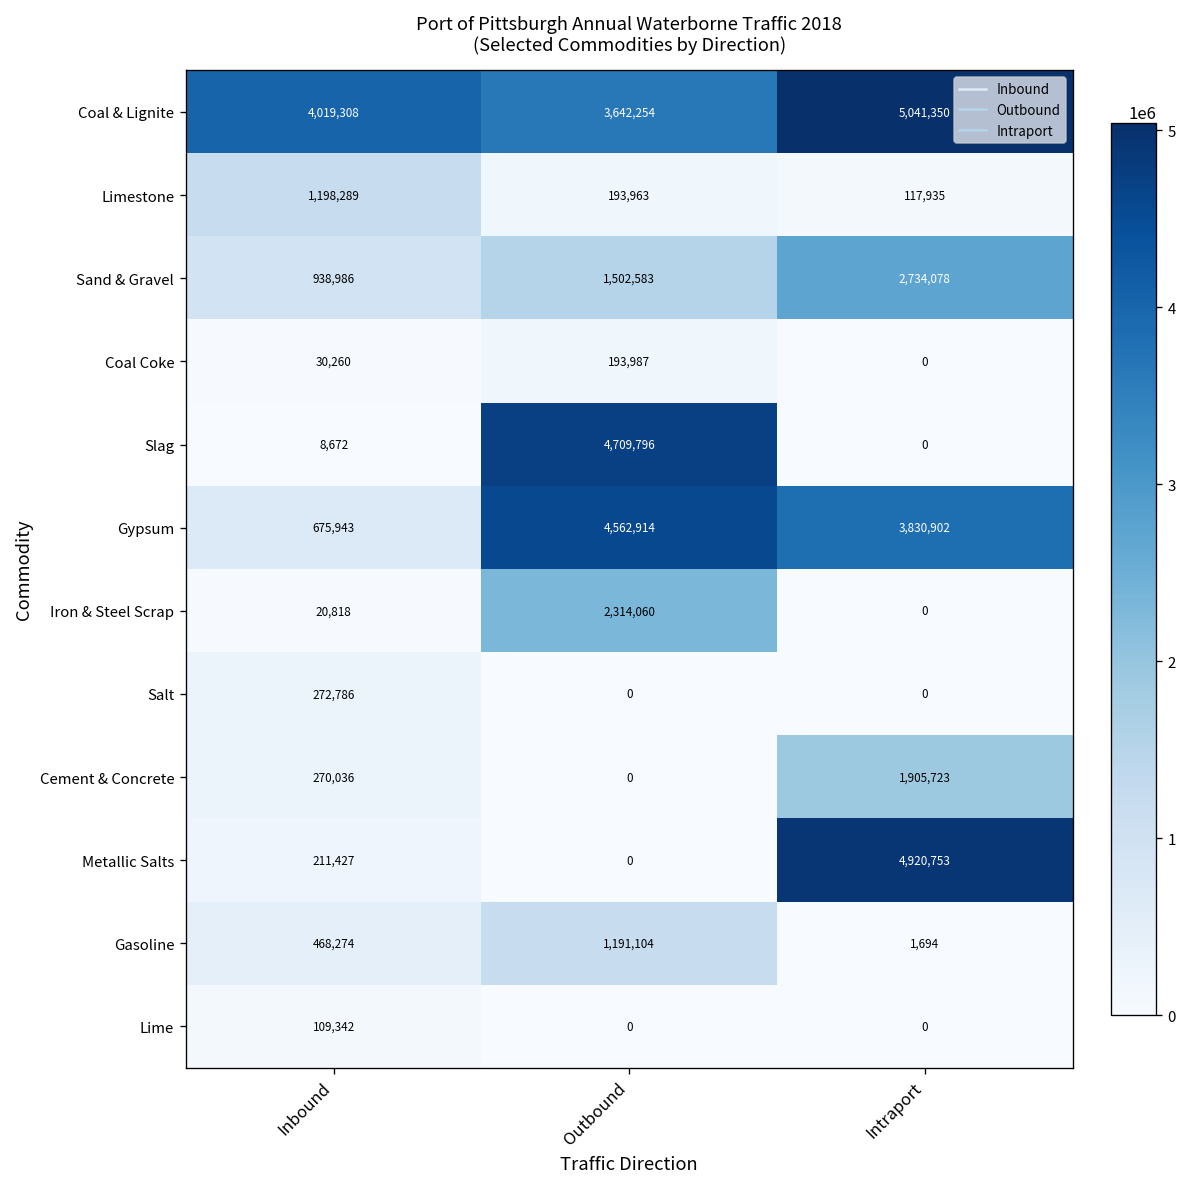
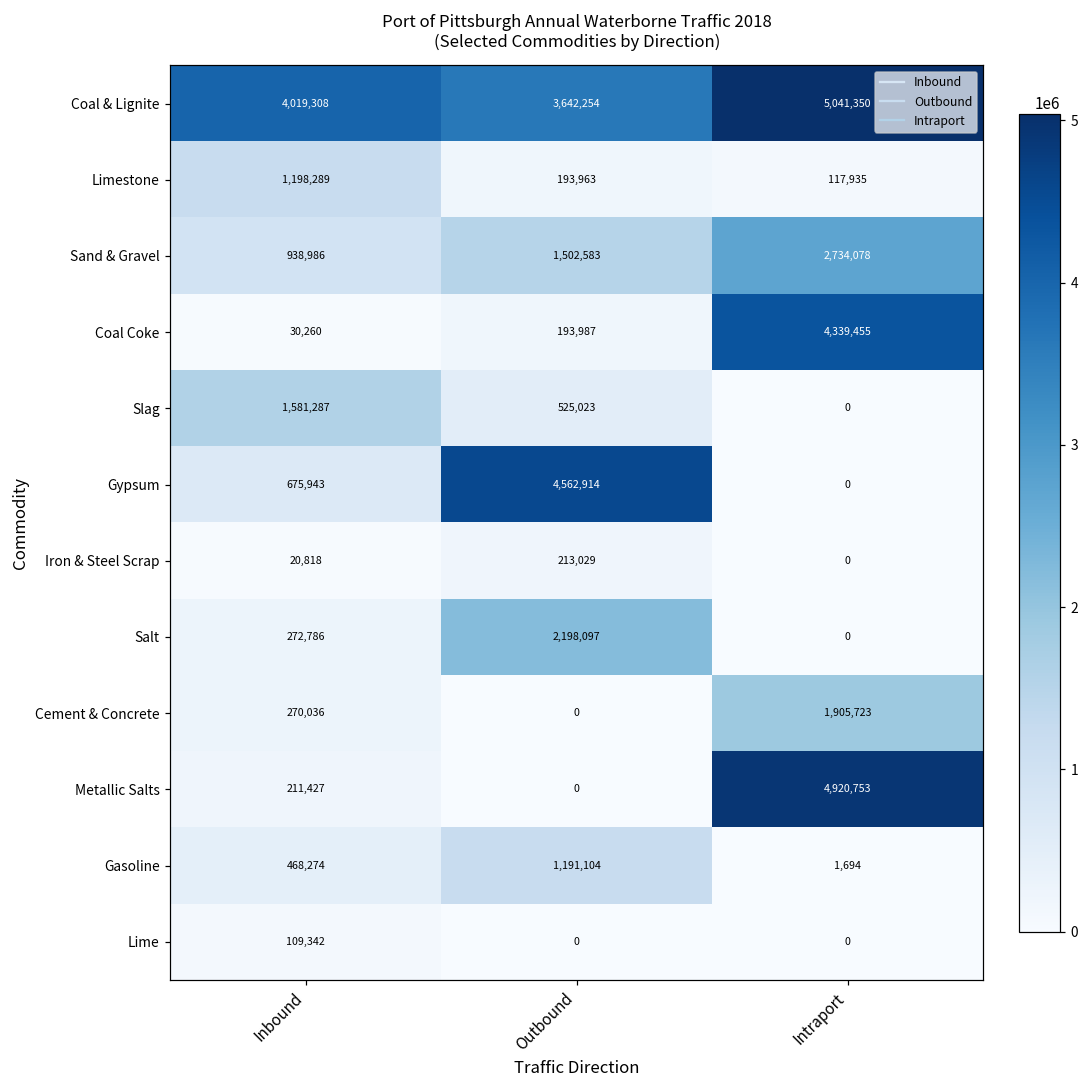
Coal Coke, Intraport: 0 -> 4,339,455
Slag, Inbound: 8,672 -> 1,581,287
Slag, Outbound: 4,709,796 -> 525,023
Gypsum, Intraport: 3,830,902 -> 0
Iron & Steel Scrap, Outbound: 2,314,060 -> 213,029
Salt, Outbound: 0 -> 2,198,097
